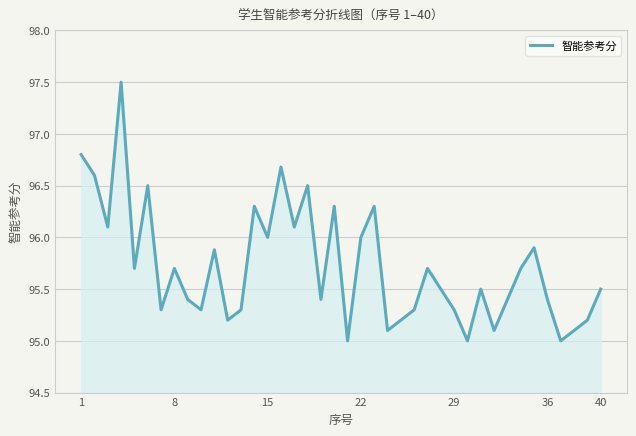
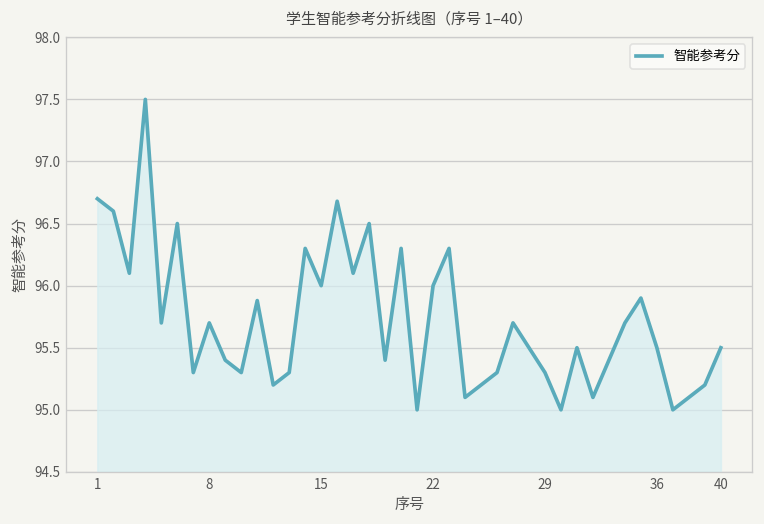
1: 96.8 -> 96.7
36: 95.4 -> 95.5
